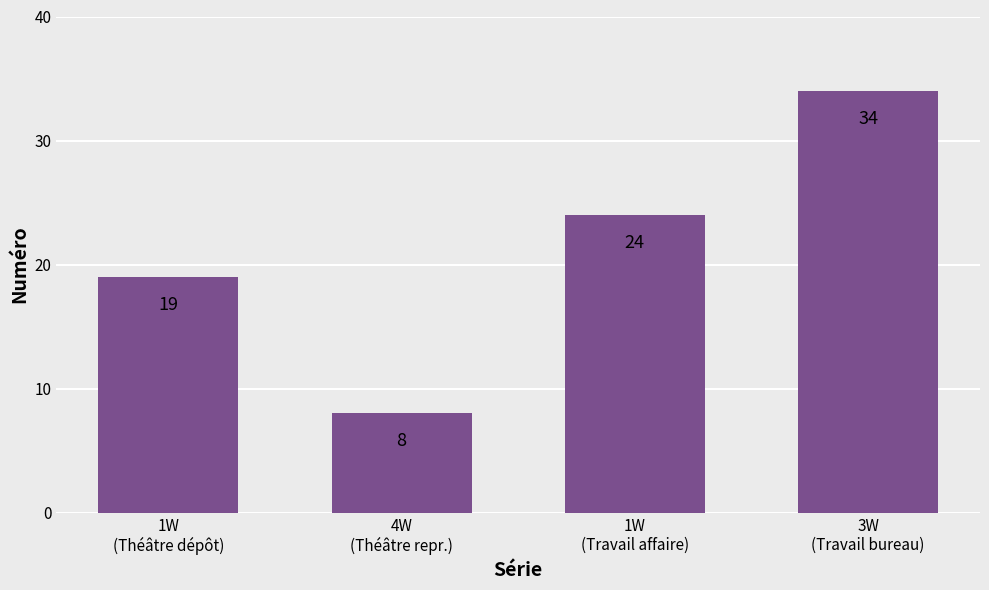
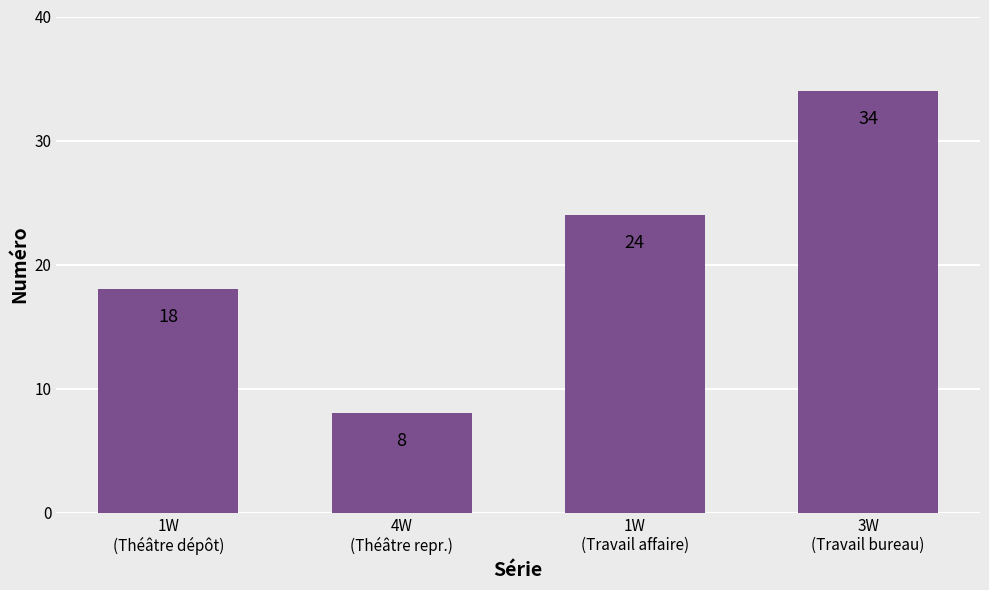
1W (Théâtre dépôt): 19 -> 18
